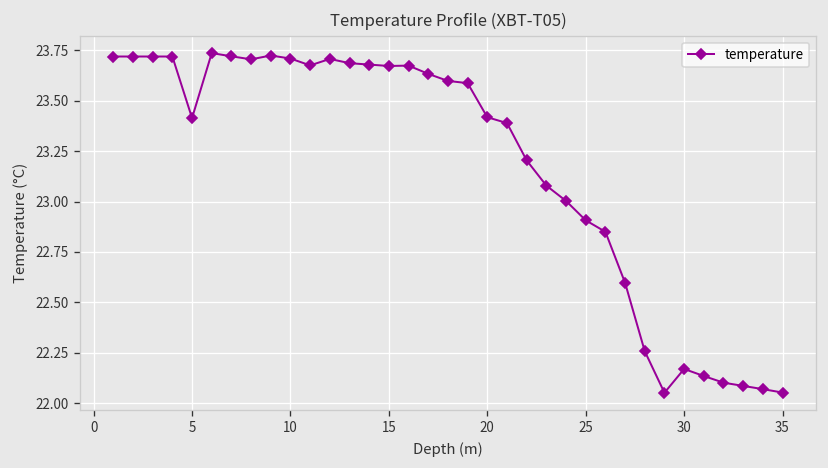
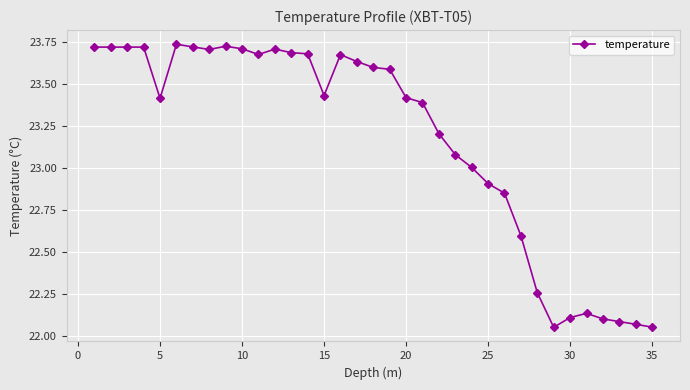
15: 23.67 -> 23.43
30: 22.17 -> 22.11
